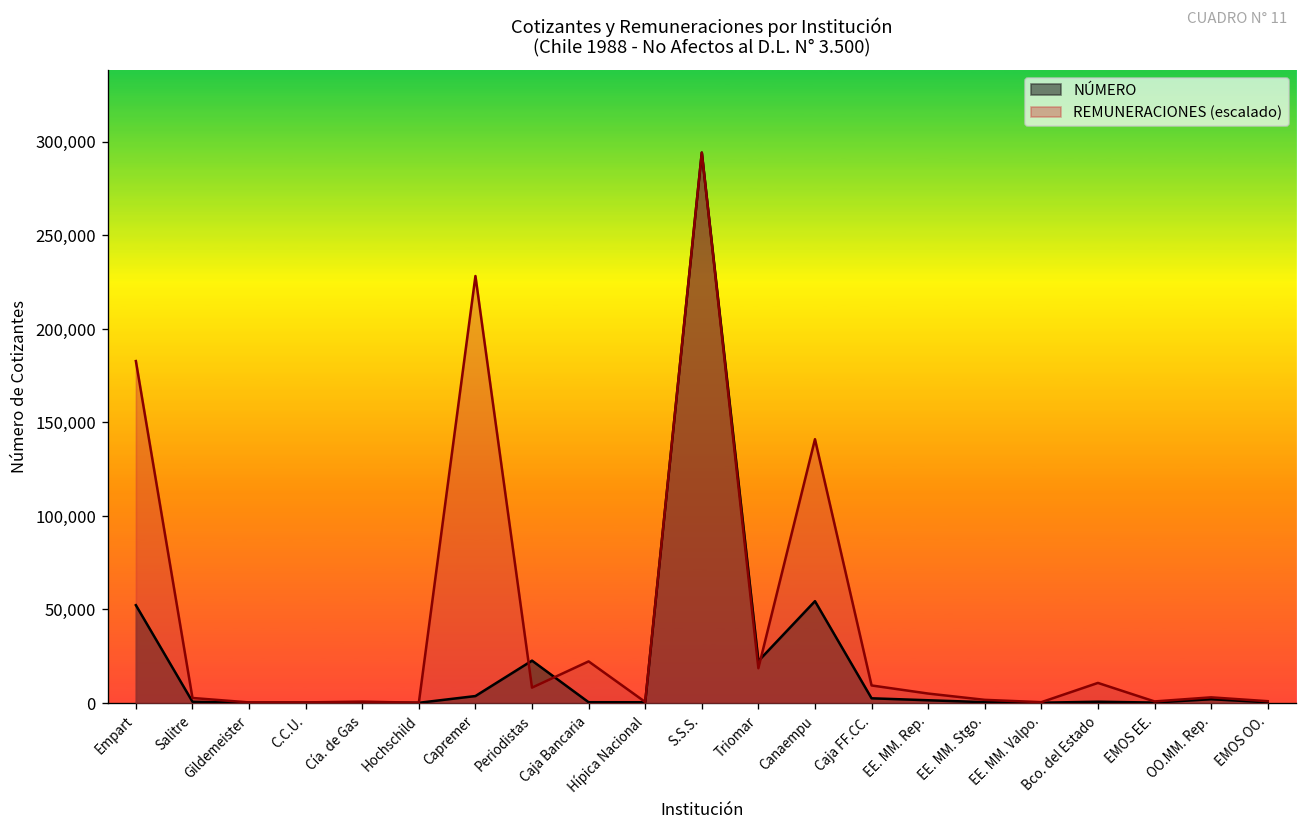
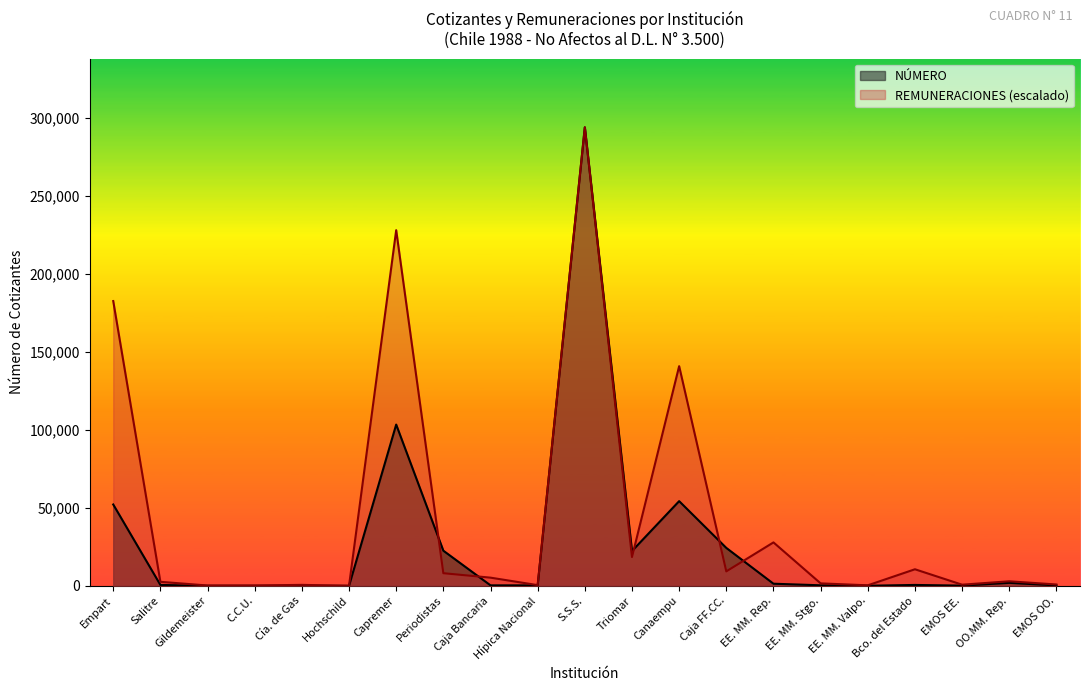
NÚMERO, Capremer: 4,000 -> 103,000
REMUNERACIONES (escalado), Caja Bancaria: 22,000 -> 5,000
NÚMERO, Caja FF.CC.: 2,000 -> 24,000
REMUNERACIONES (escalado), EE. MM. Rep.: 5,000 -> 28,000
